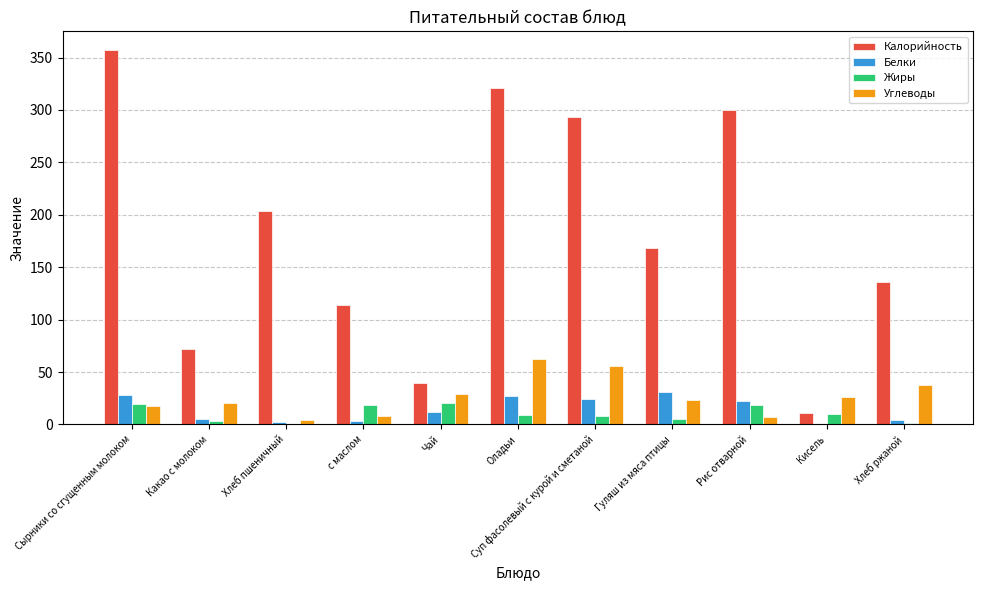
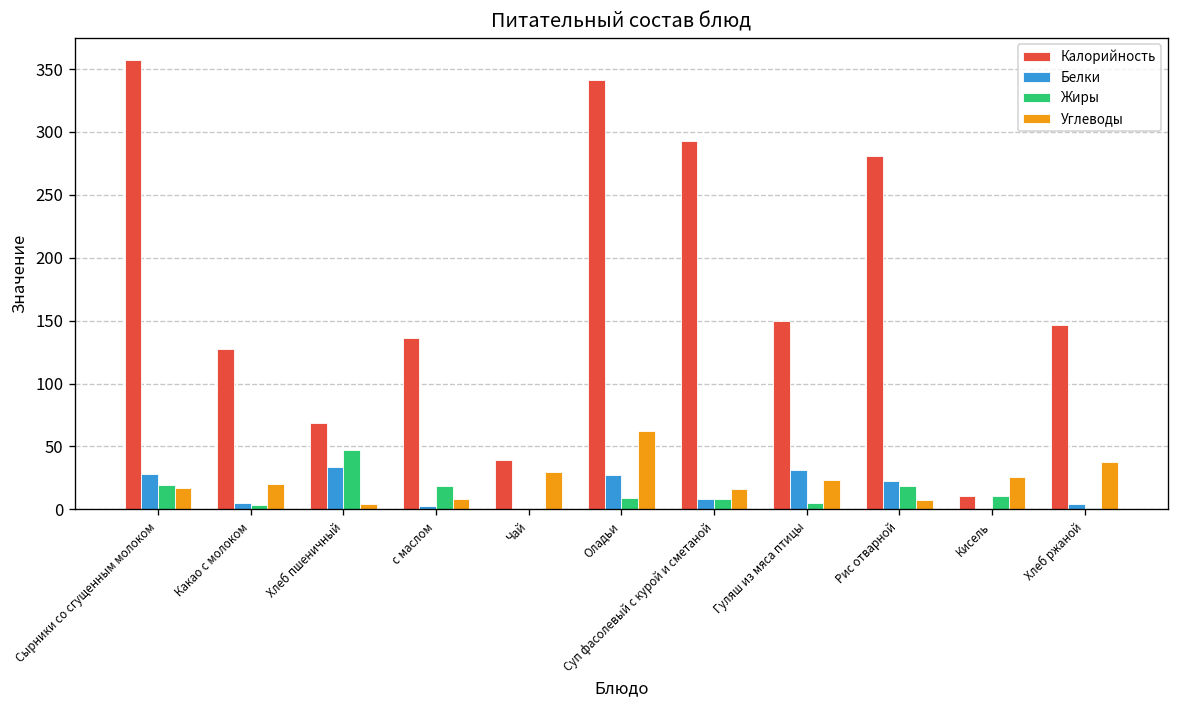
Калорийность, Какао с молоком: 72 -> 128
Калорийность, Хлеб пшеничный: 203 -> 69
Белки, Хлеб пшеничный: 2 -> 34
Жиры, Хлеб пшеничный: 0 -> 47
Калорийность, с маслом: 114 -> 137
Белки, Чай: 12 -> 0
Жиры, Чай: 20 -> 0
Калорийность, Оладьи: 321 -> 342
Белки, Суп фасолевый с курой и сметаной: 24 -> 8
Углеводы, Суп фасолевый с курой и сметаной: 56 -> 16
Калорийность, Гуляш из мяса птицы: 168 -> 150
Калорийность, Рис отварной: 300 -> 281
Калорийность, Хлеб ржаной: 136 -> 146
